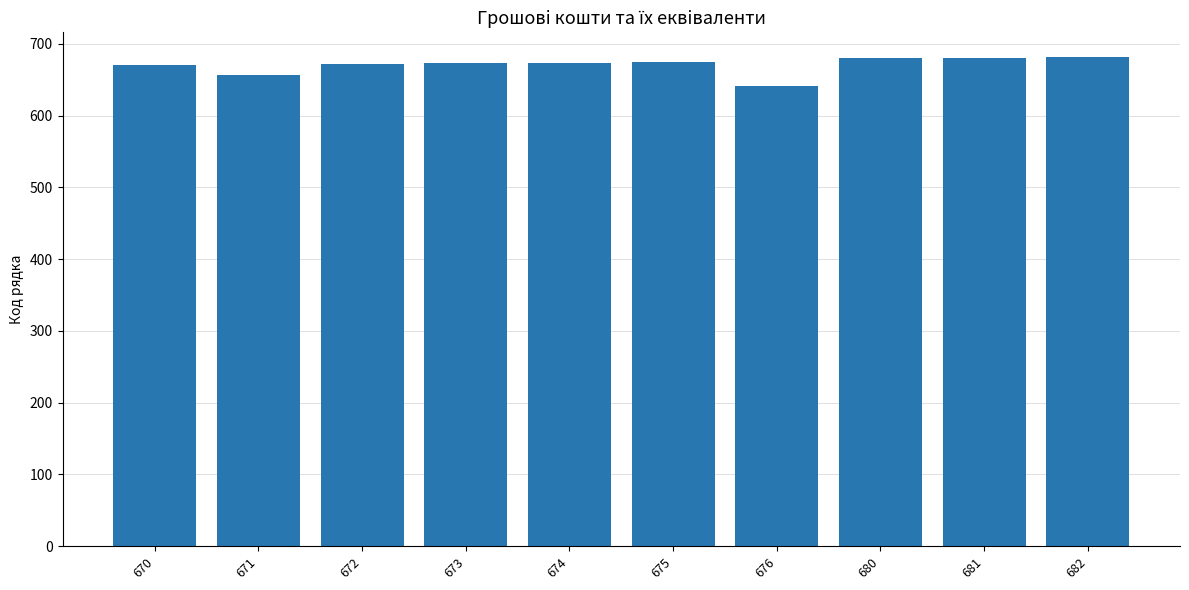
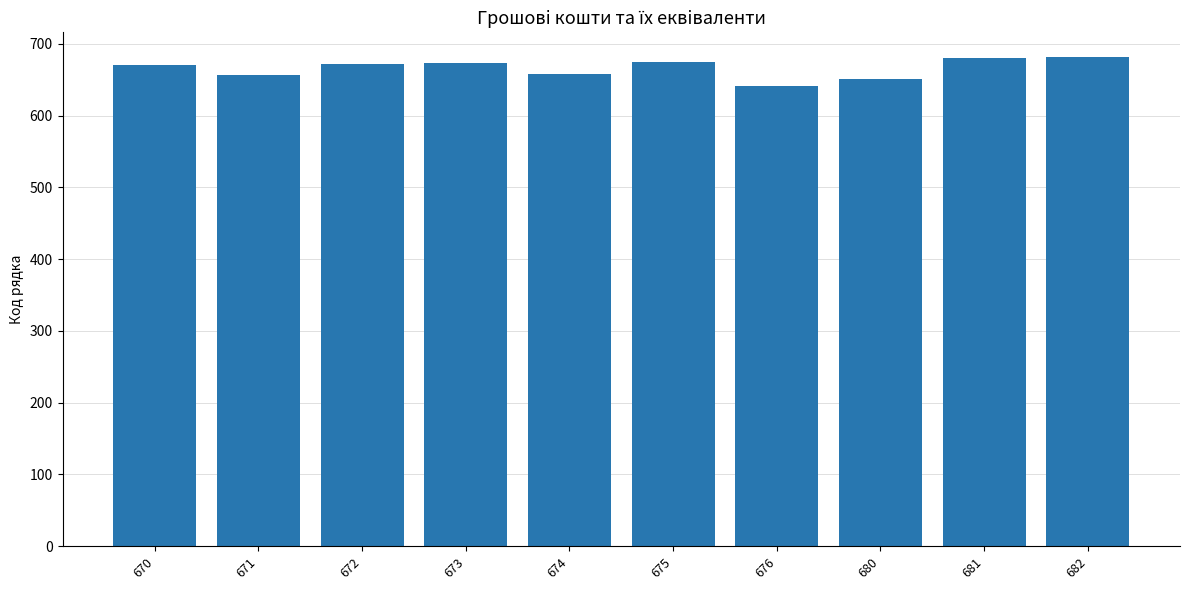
674: 670 -> 660
680: 680 -> 650
